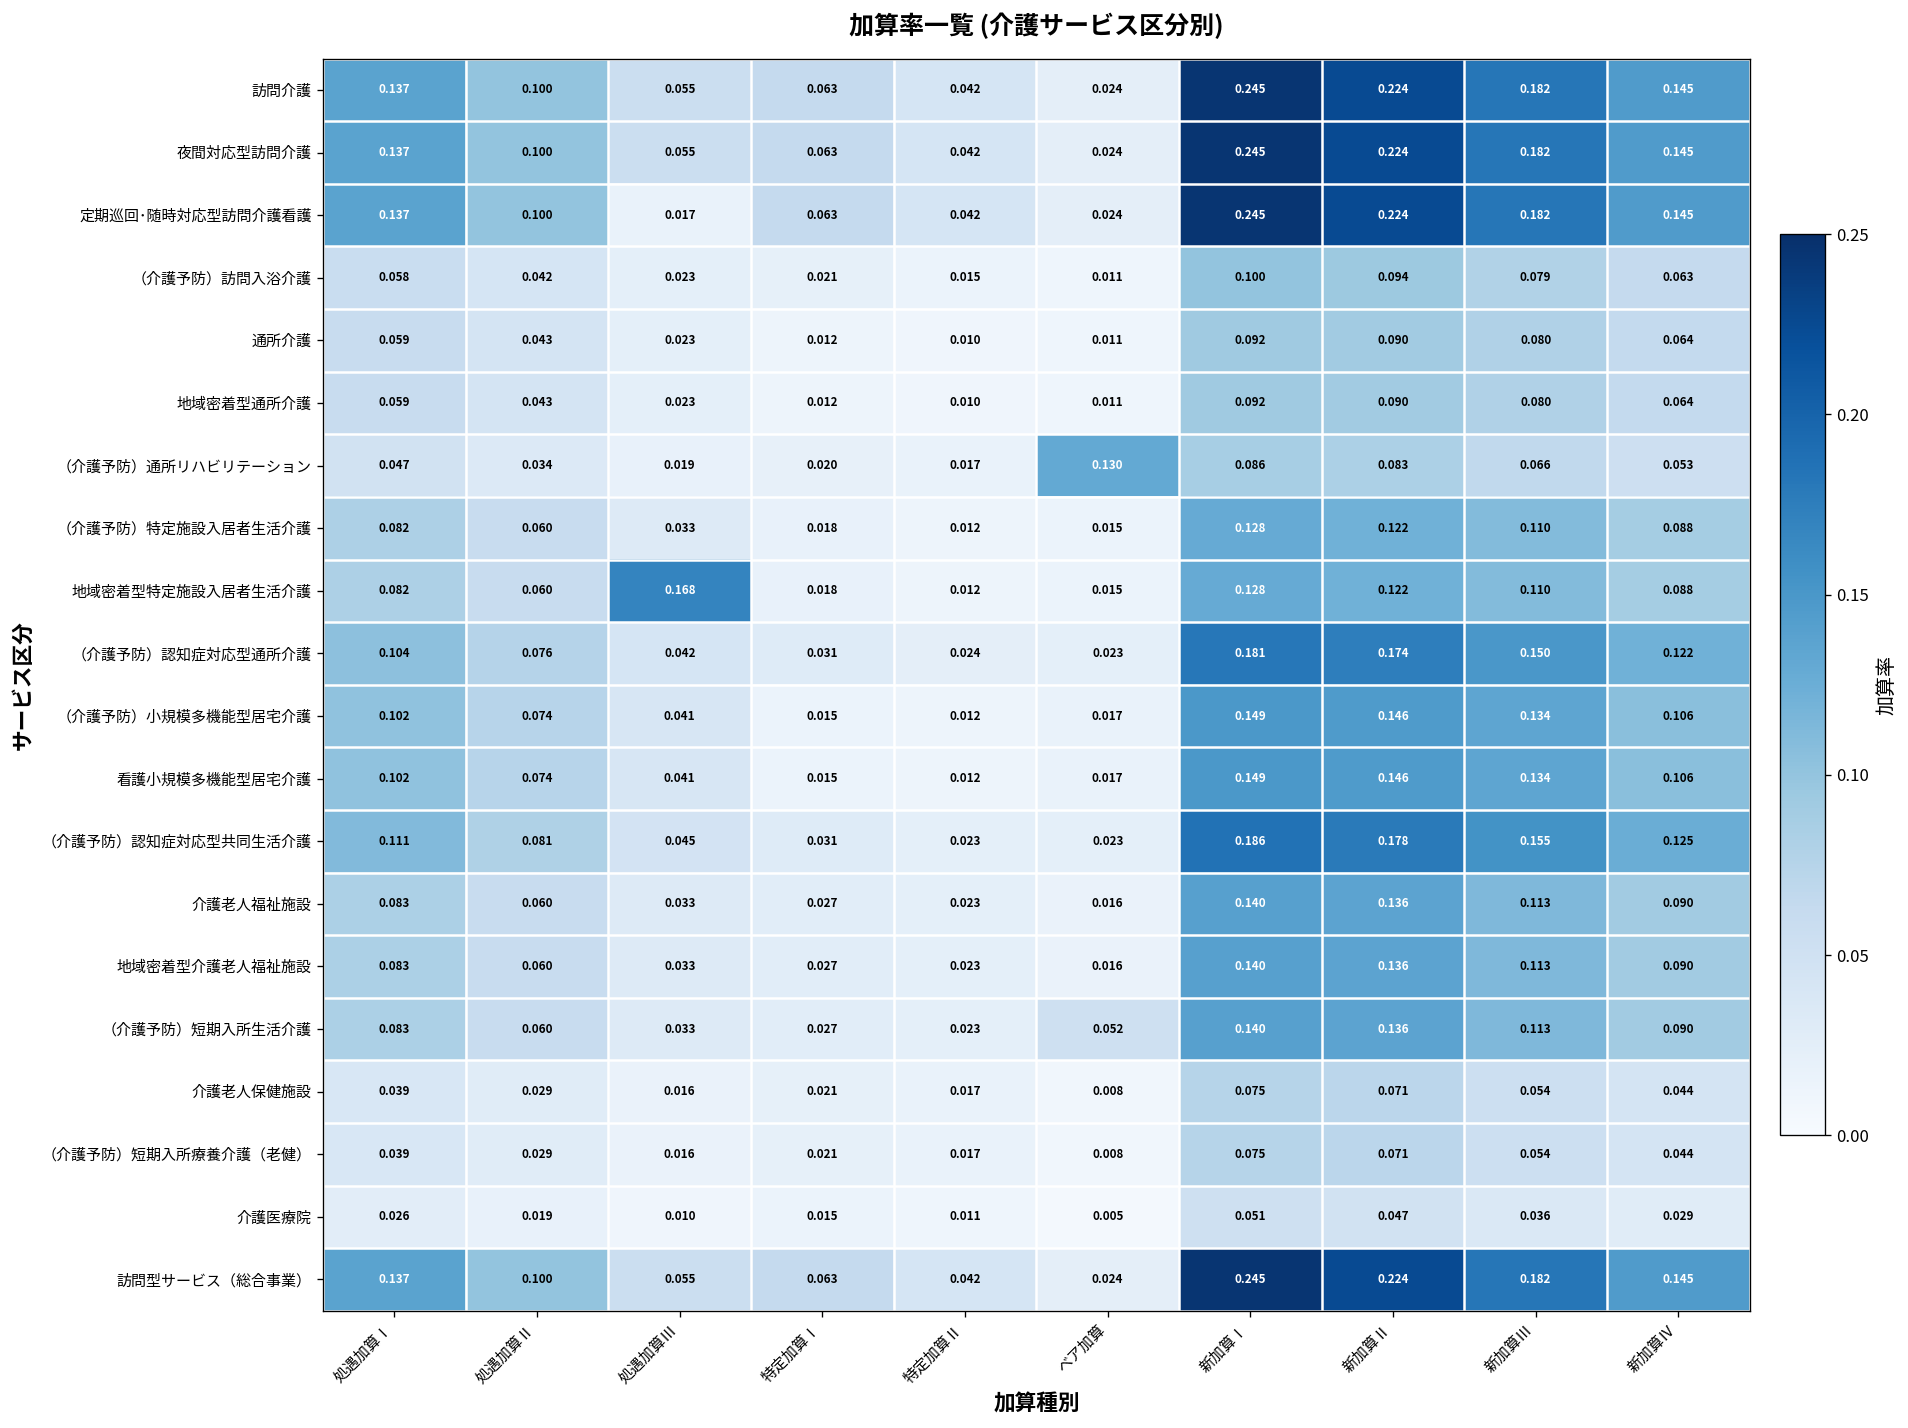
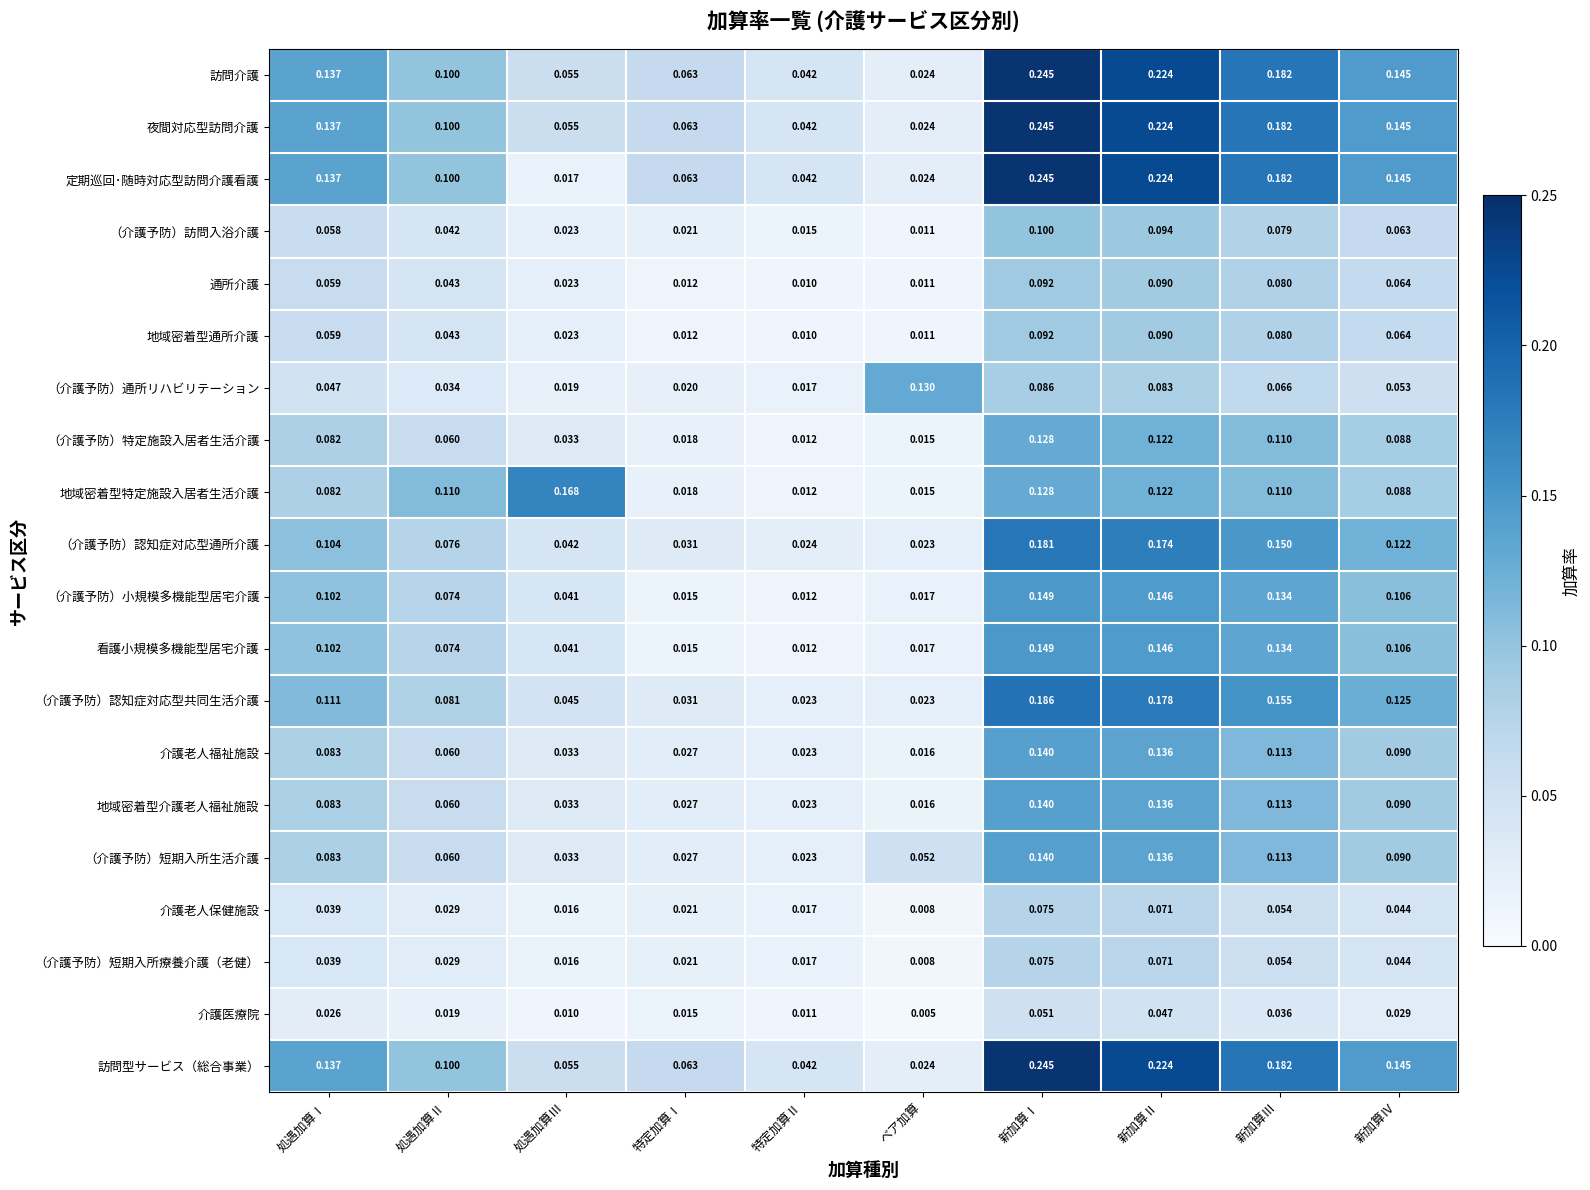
地域密着型特定施設入居者生活介護, 処遇加算Ⅱ: 0.060 -> 0.110
